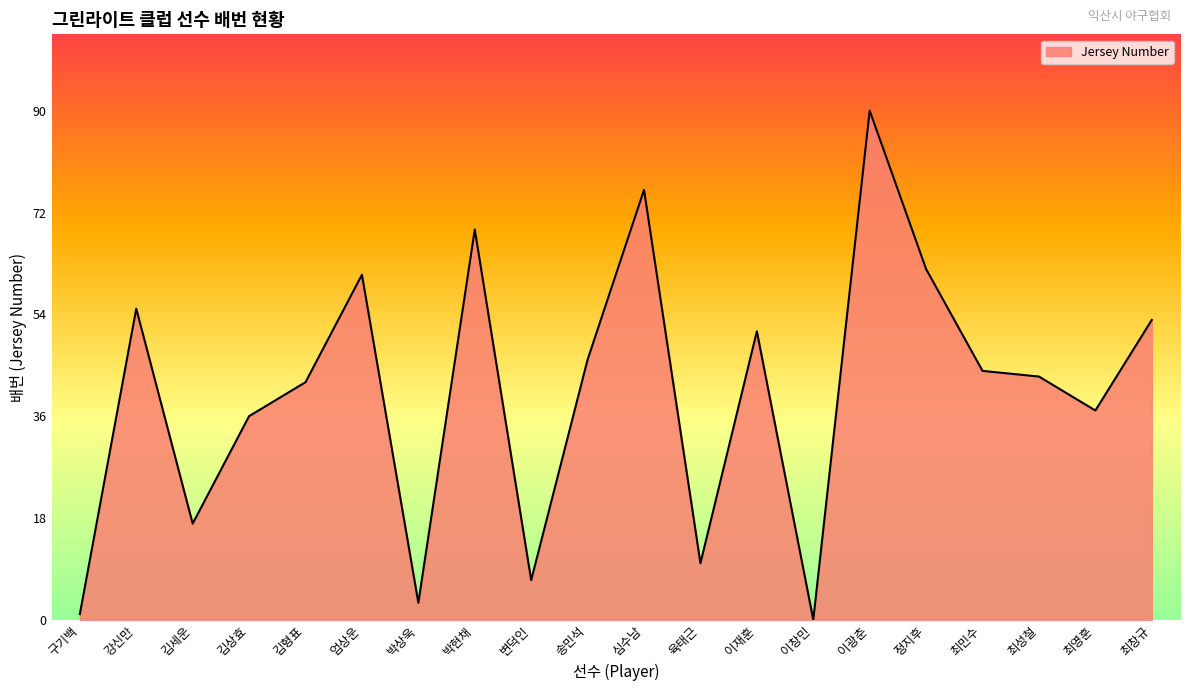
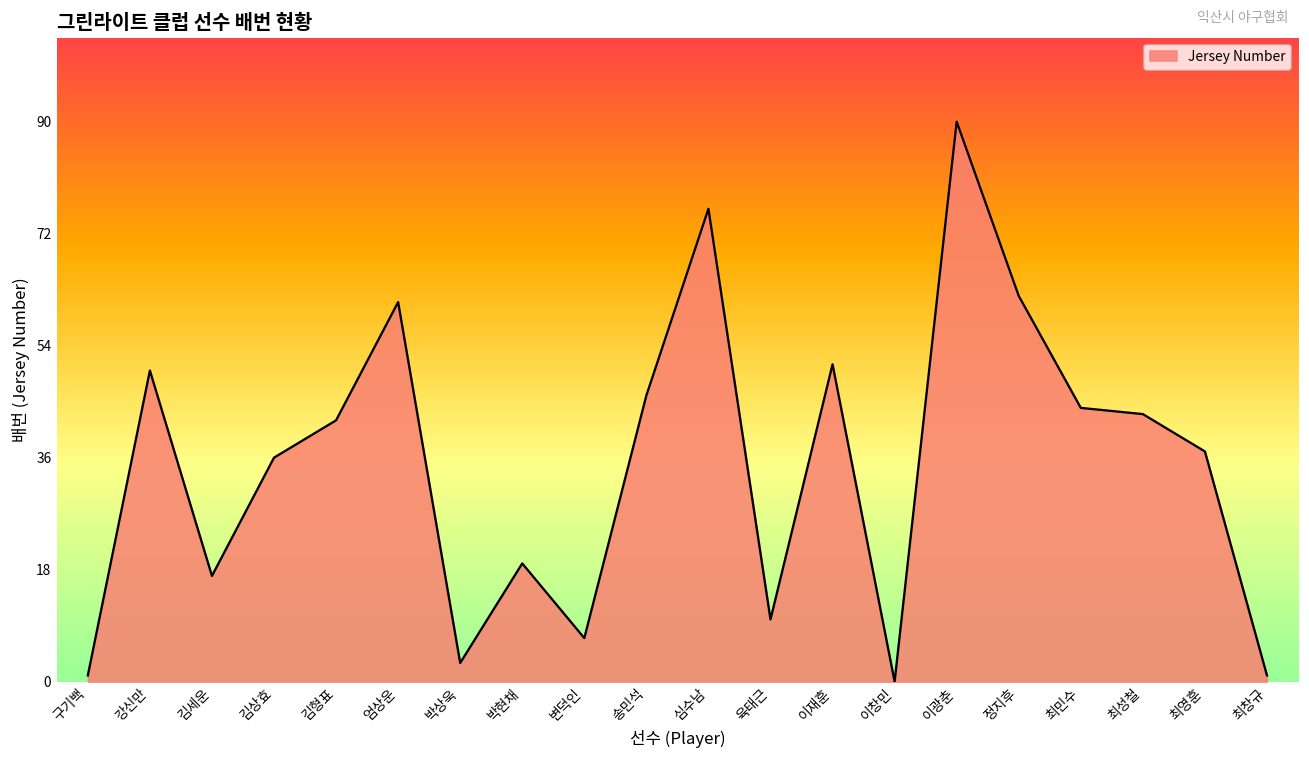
강신만: 55 -> 50
박현채: 69 -> 19
최창규: 53 -> 1
